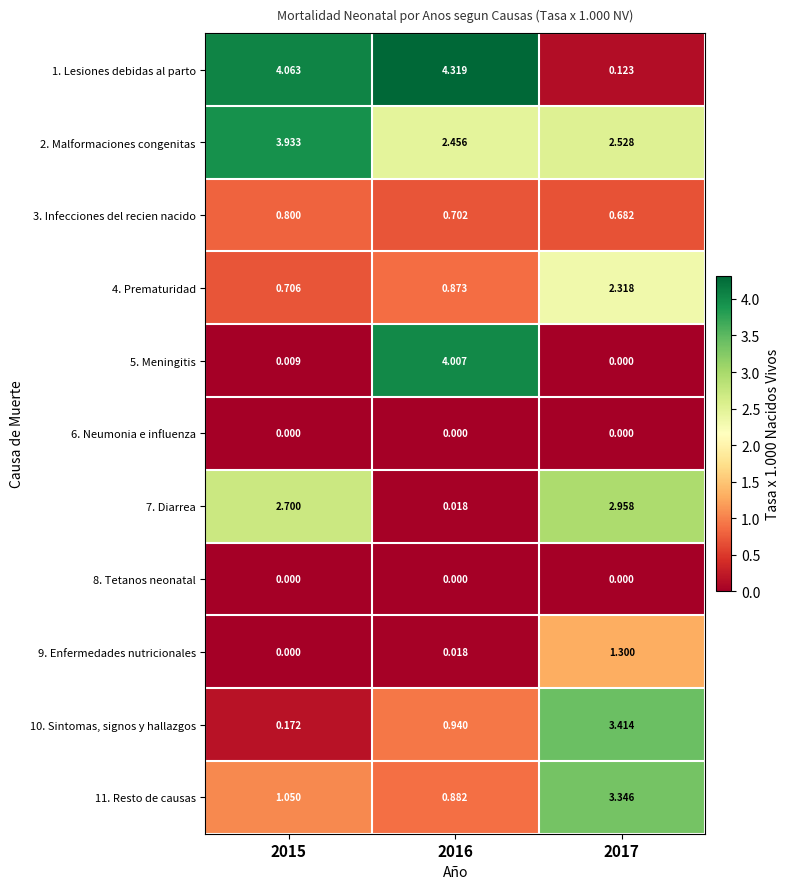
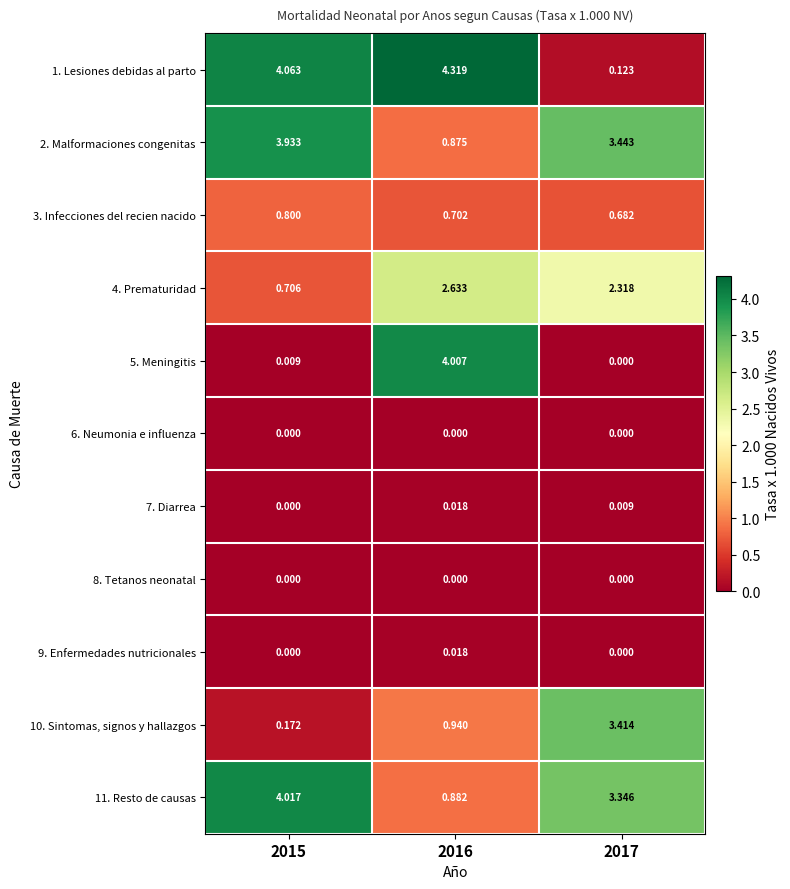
2. Malformaciones congenitas, 2016: 2.456 -> 0.875
2. Malformaciones congenitas, 2017: 2.528 -> 3.443
4. Prematuridad, 2016: 0.873 -> 2.633
7. Diarrea, 2015: 2.700 -> 0.000
7. Diarrea, 2017: 2.958 -> 0.009
9. Enfermedades nutricionales, 2017: 1.300 -> 0.000
11. Resto de causas, 2015: 1.050 -> 4.017
